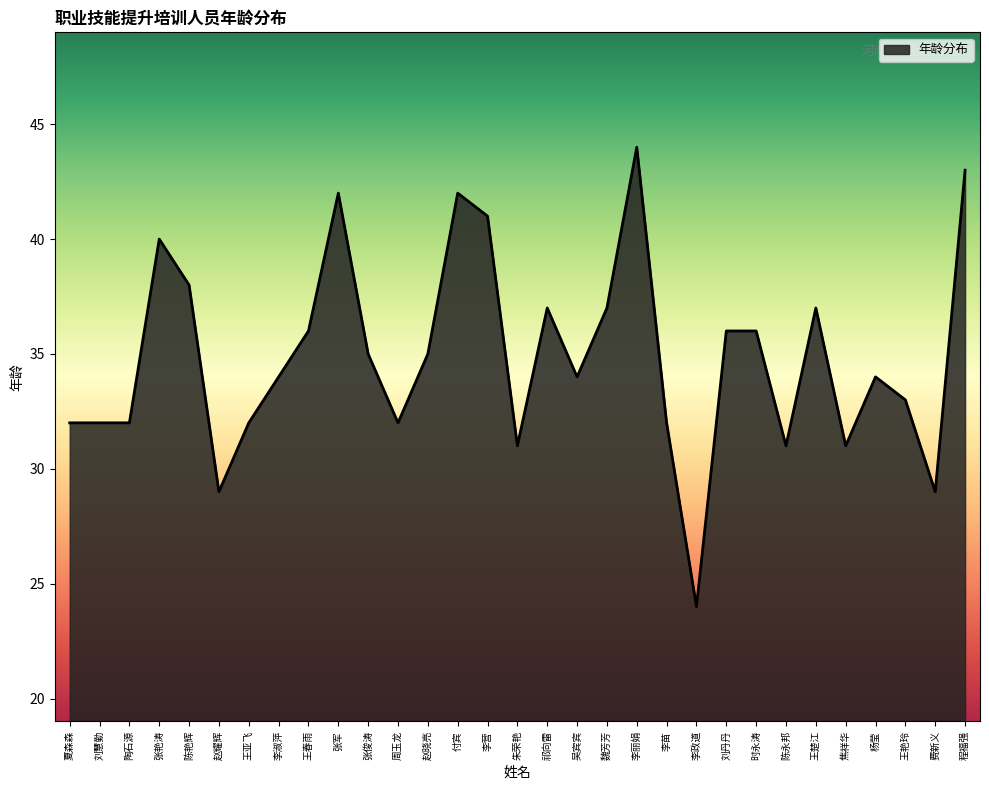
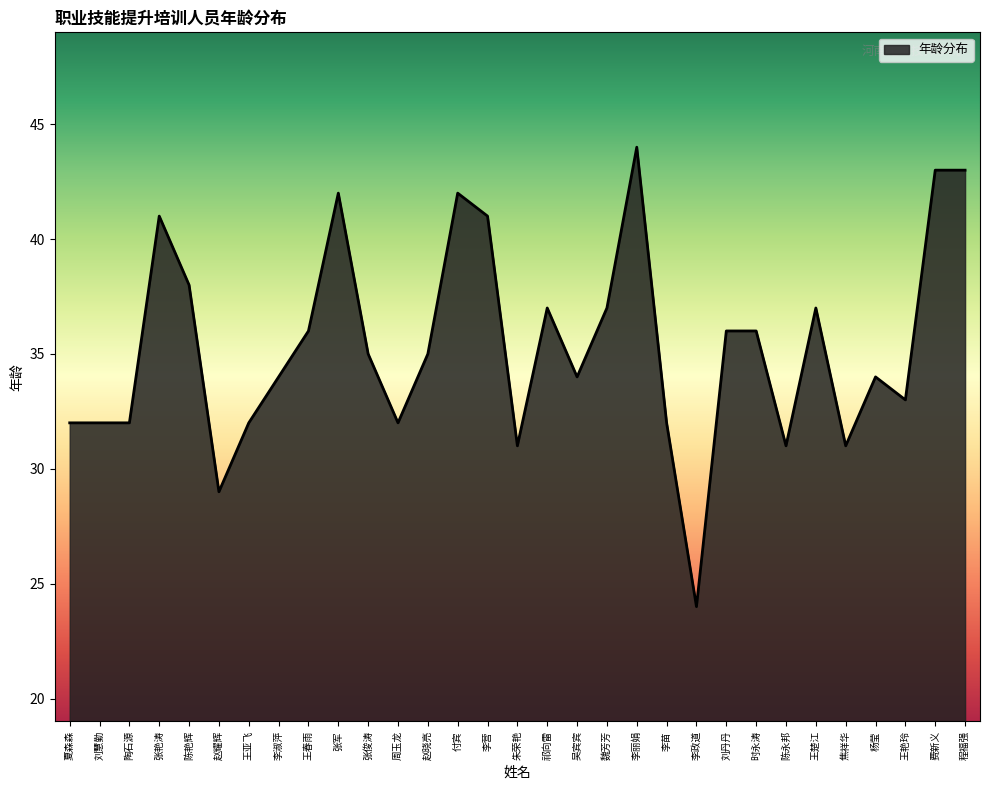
张艳涛: 40 -> 41
费新义: 29 -> 43
